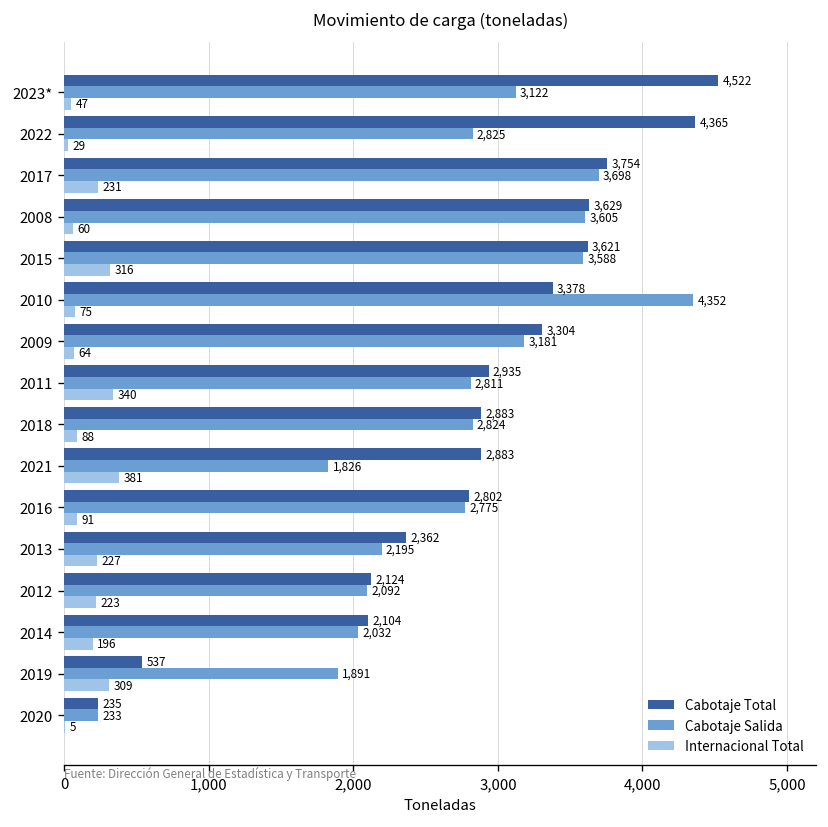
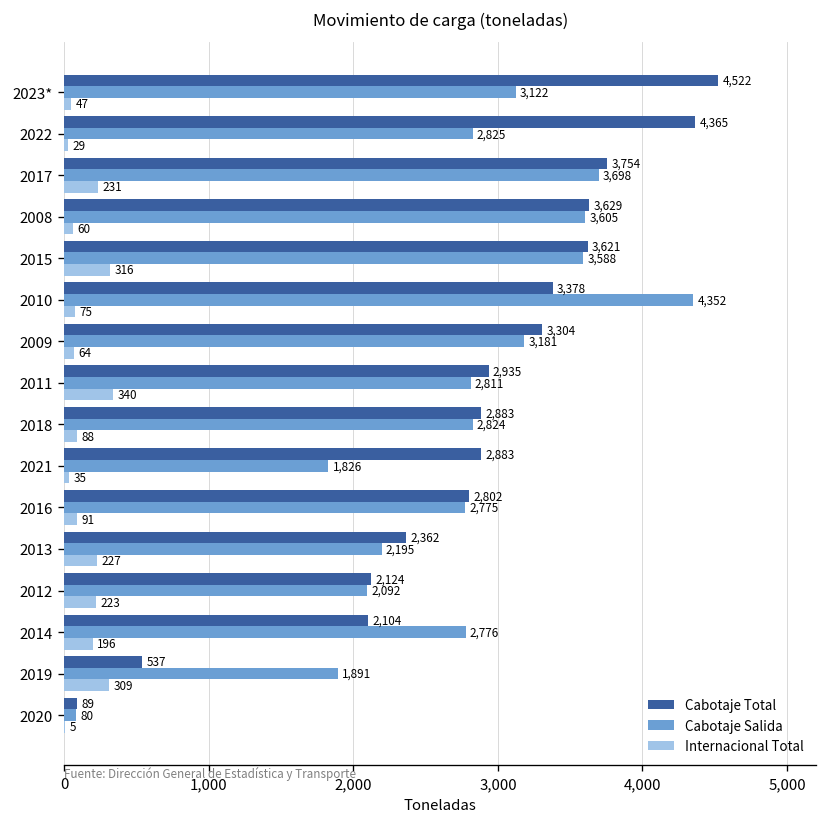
Internacional Total, 2021: 381 -> 35
Cabotaje Salida, 2014: 2,032 -> 2,776
Cabotaje Total, 2020: 235 -> 89
Cabotaje Salida, 2020: 233 -> 80
